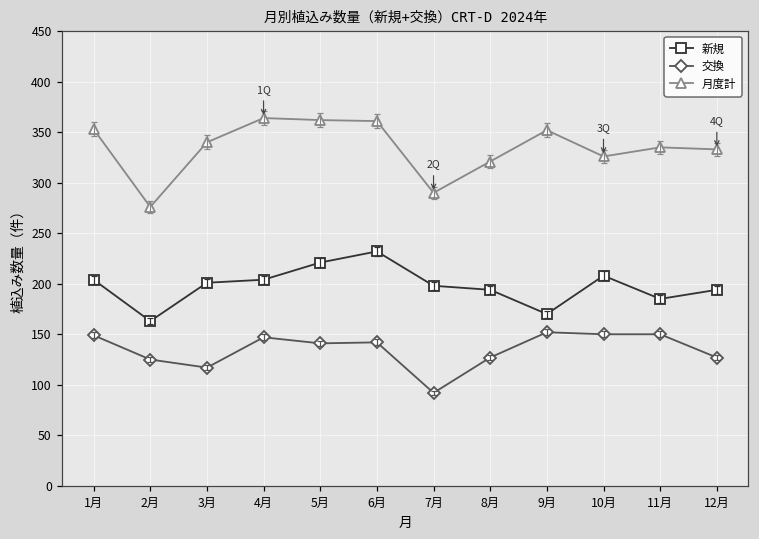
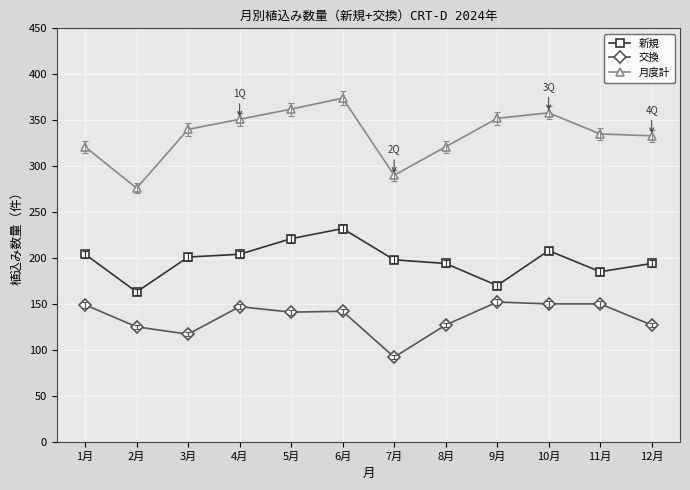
月度計, 1月: 350 -> 320
月度計, 4月: 360 -> 350
月度計, 6月: 360 -> 370
月度計, 10月: 330 -> 360
